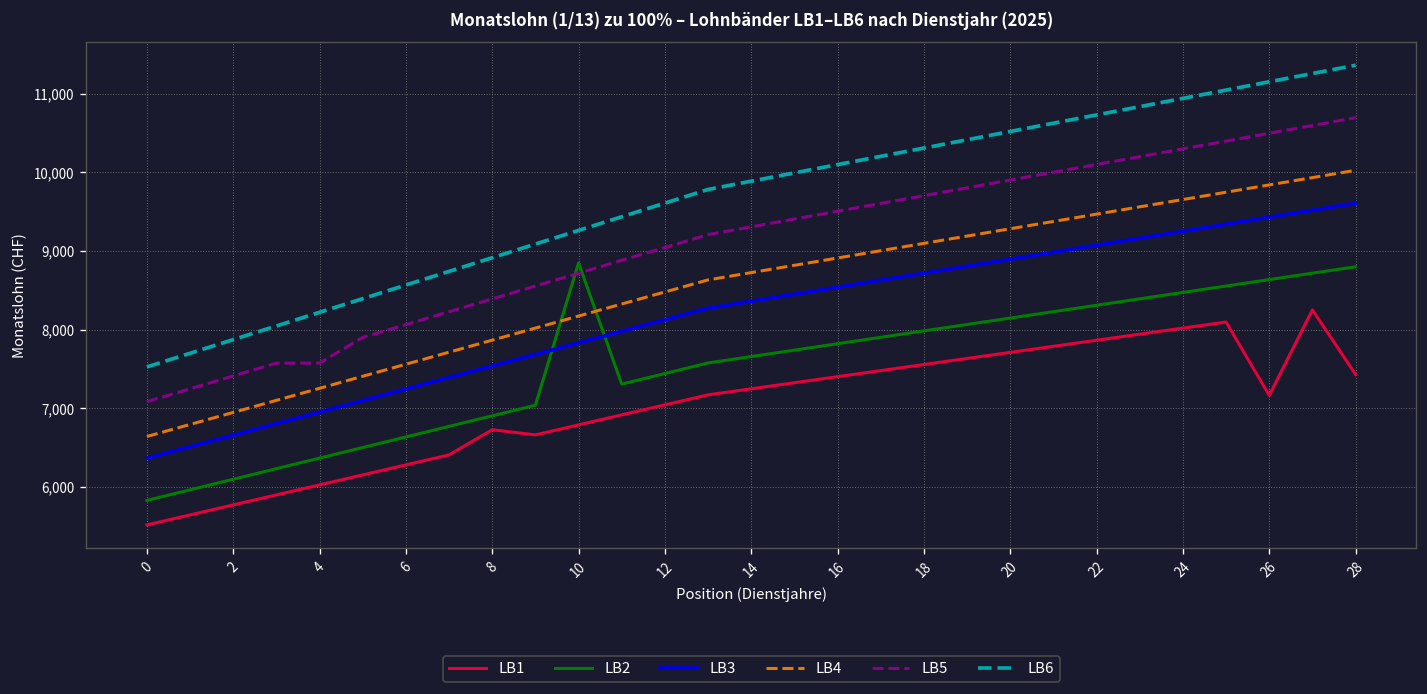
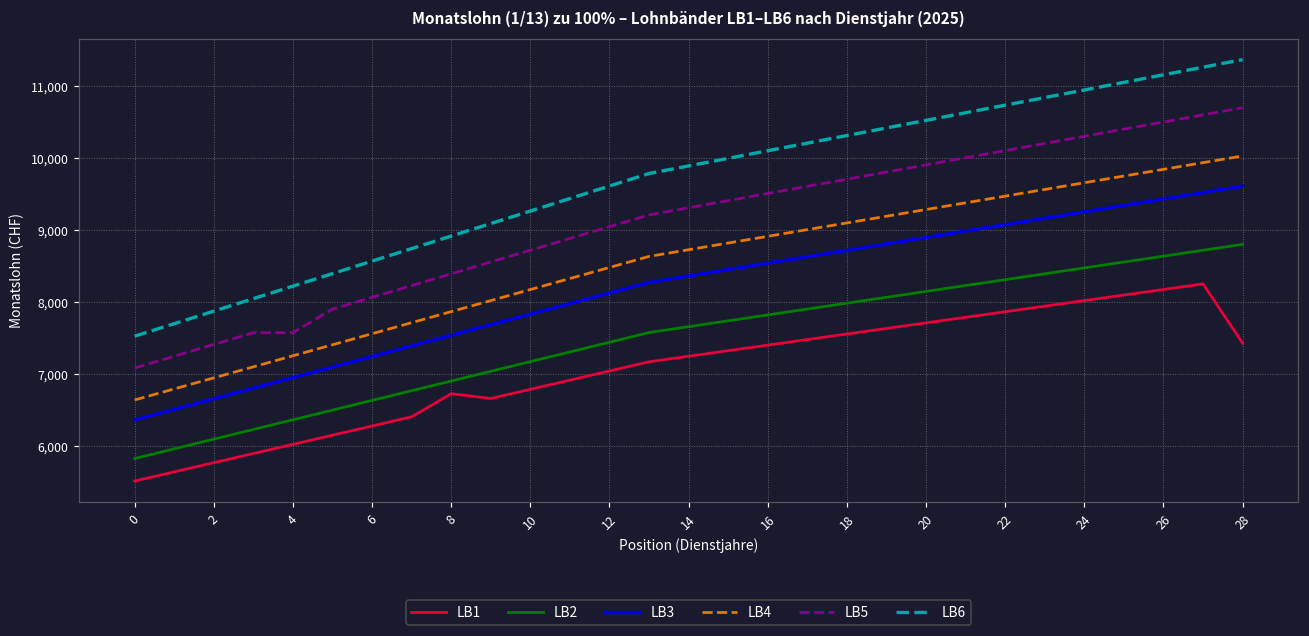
LB2, 10: 8,800 -> 7,200
LB1, 26: 7,200 -> 8,200
